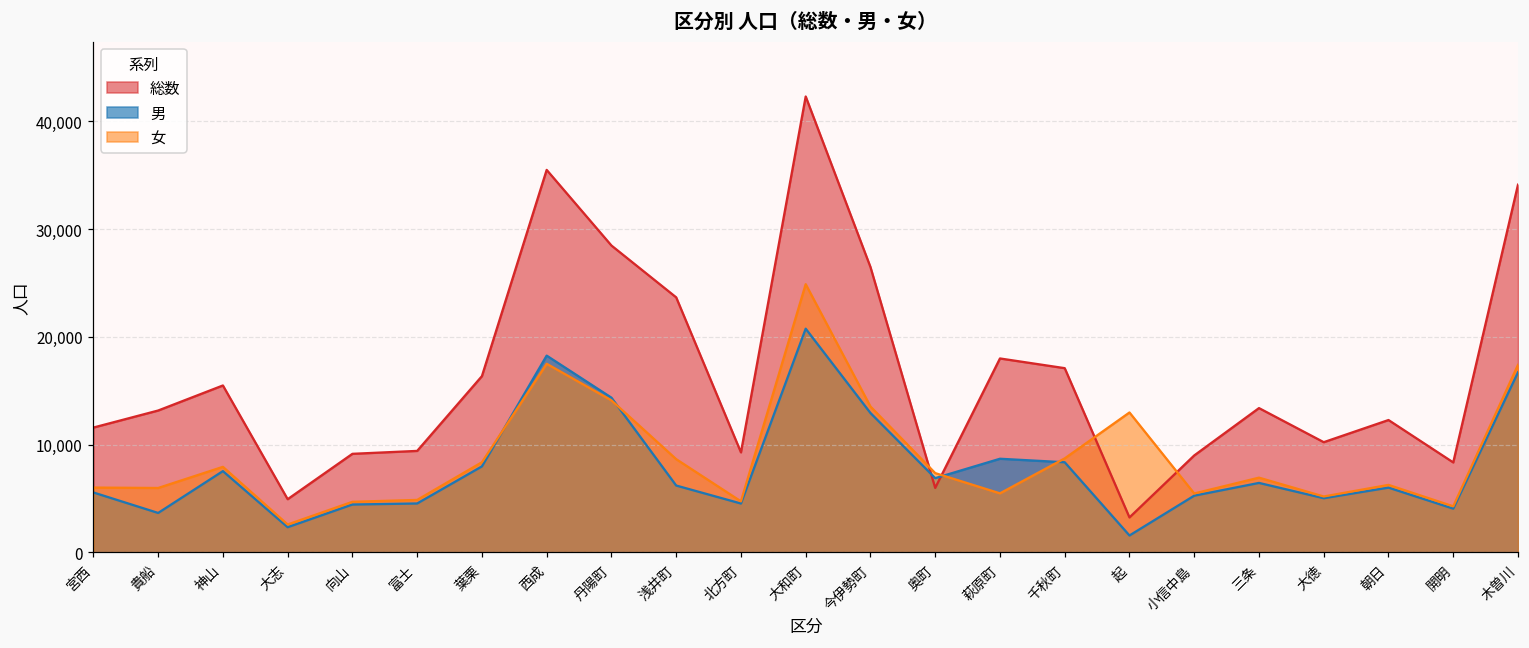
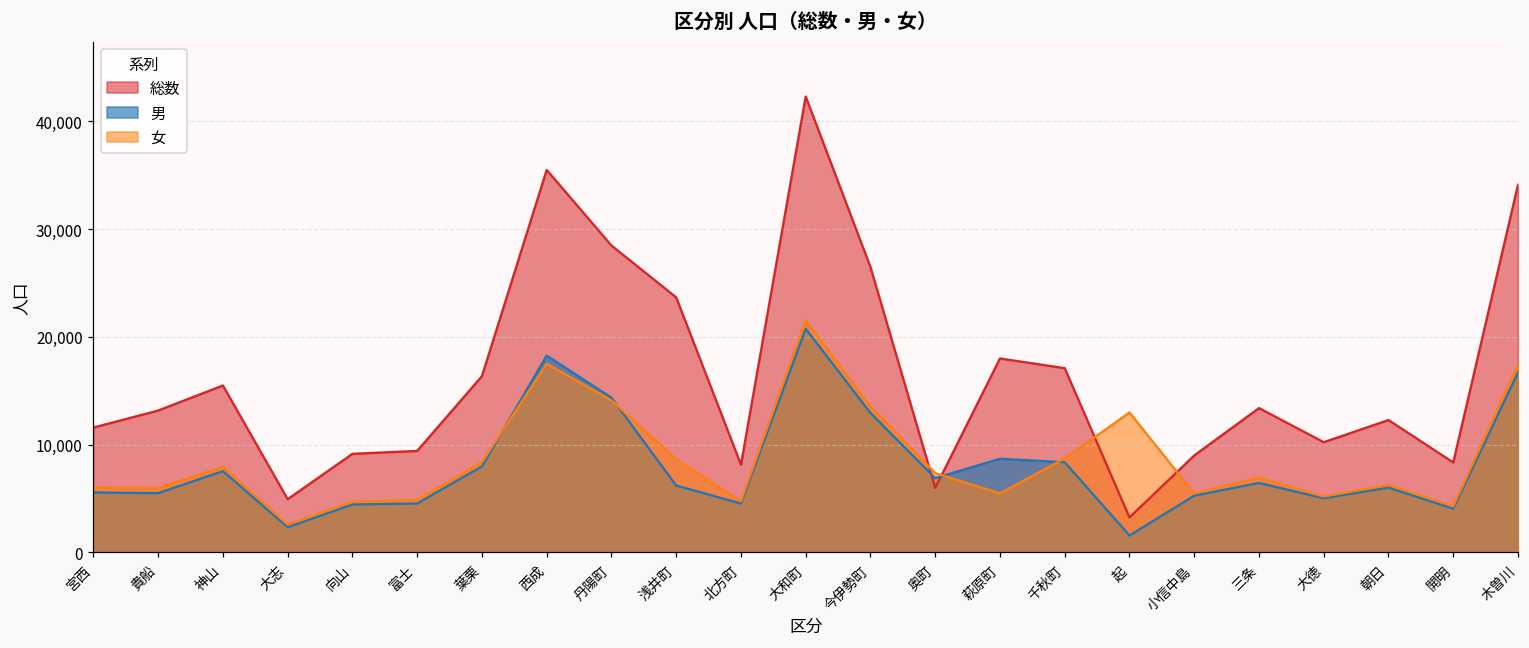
男, 貴船: 4,000 -> 6,000
総数, 北方町: 9,000 -> 8,000
女, 大和町: 25,000 -> 22,000
